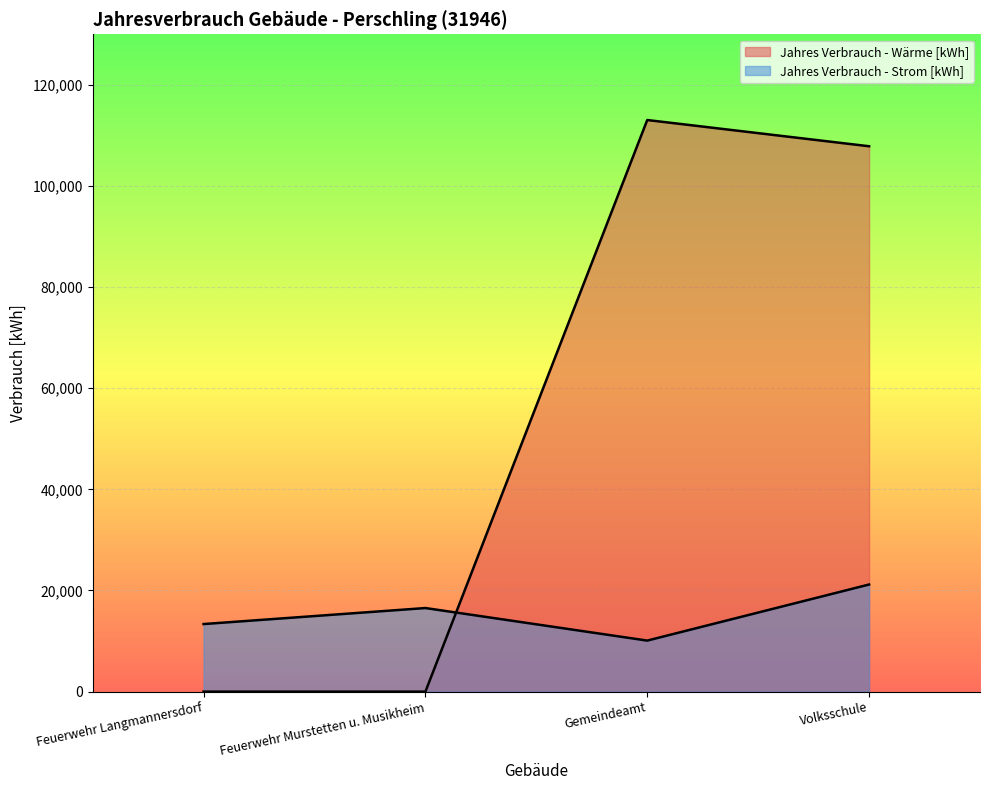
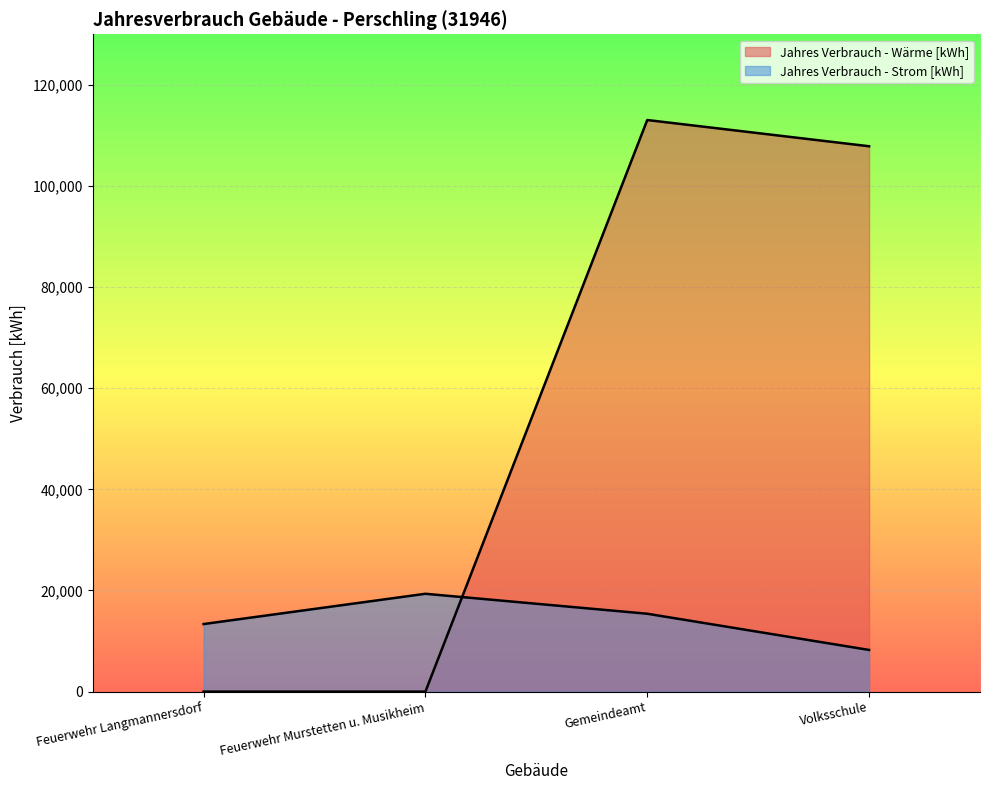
Jahres Verbrauch - Strom [kWh], Feuerwehr Murstetten u. Musikheim: 17,000 -> 19,000
Jahres Verbrauch - Strom [kWh], Gemeindeamt: 10,000 -> 15,000
Jahres Verbrauch - Strom [kWh], Volksschule: 21,000 -> 8,000
